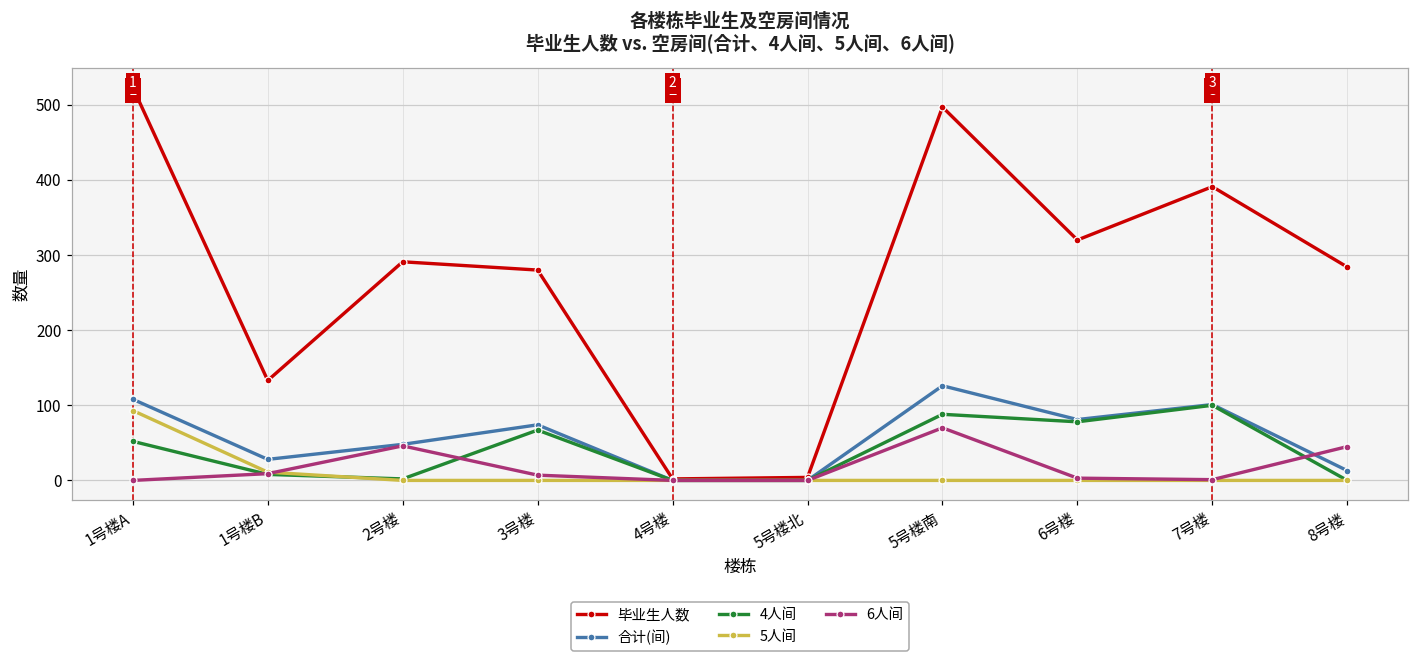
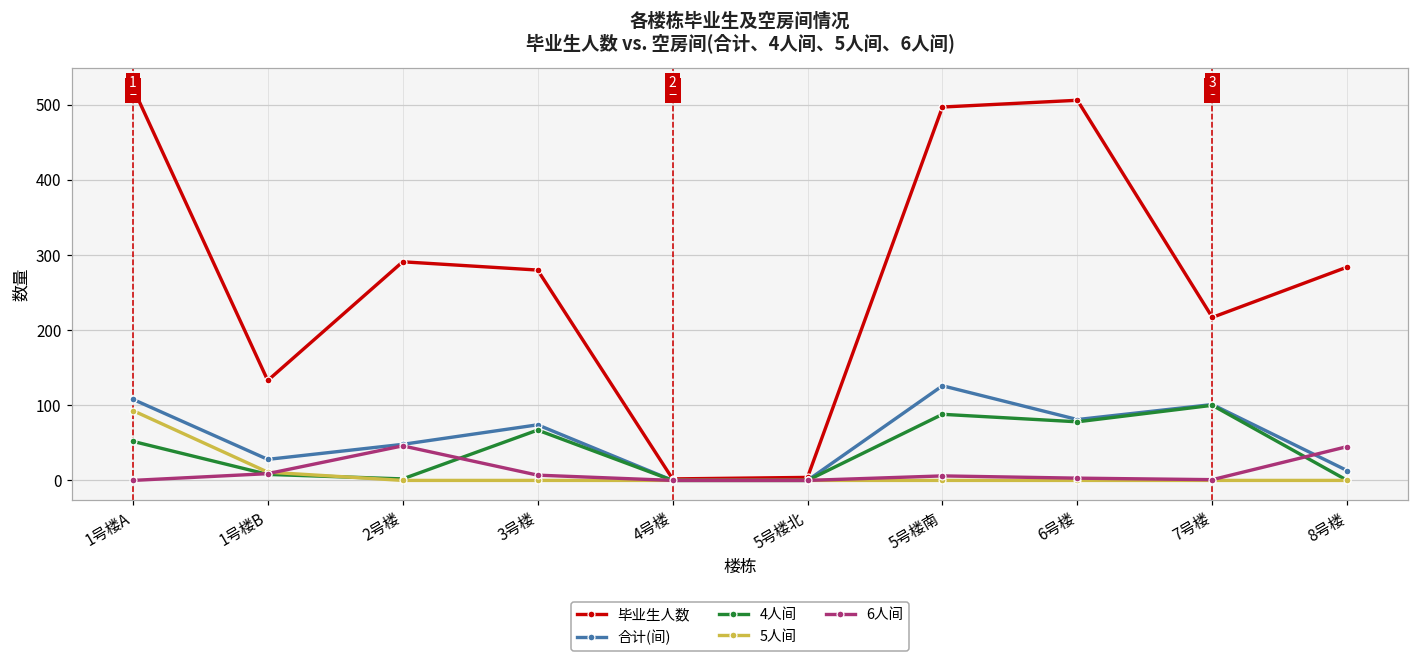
6人间, 5号楼南: 70 -> 10
毕业生人数, 6号楼: 320 -> 510
毕业生人数, 7号楼: 390 -> 220
